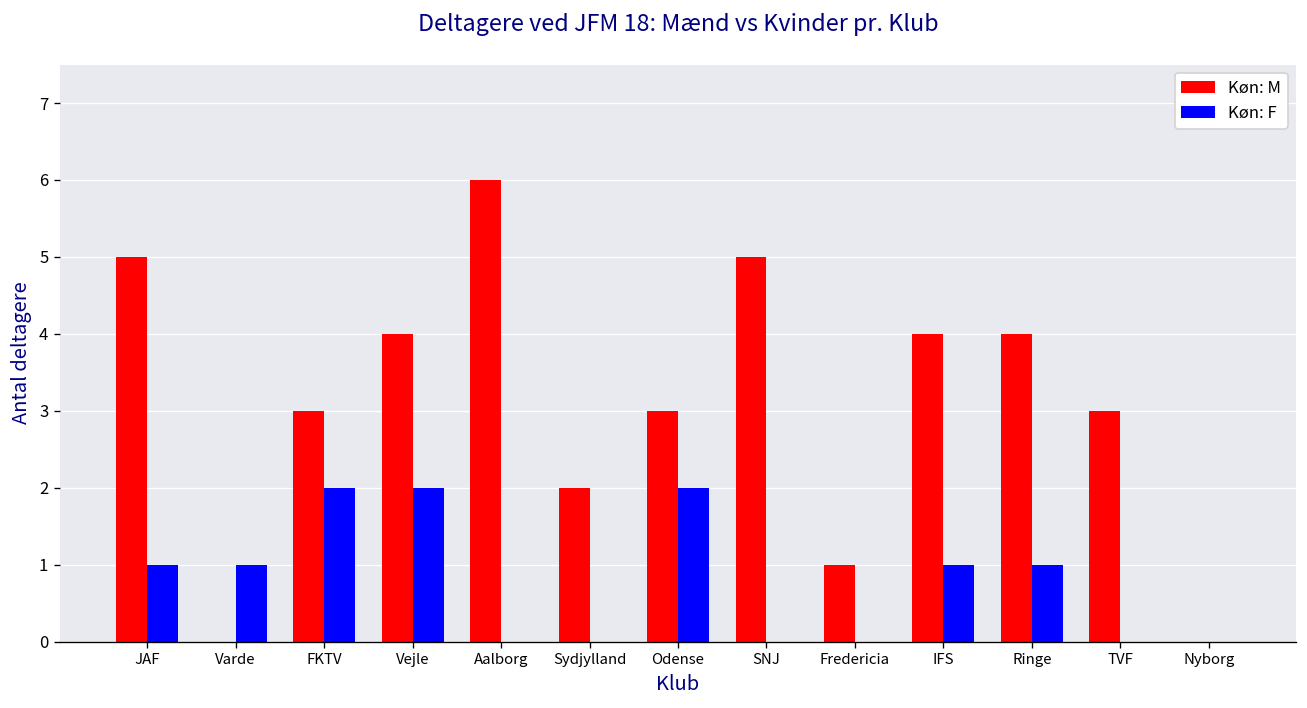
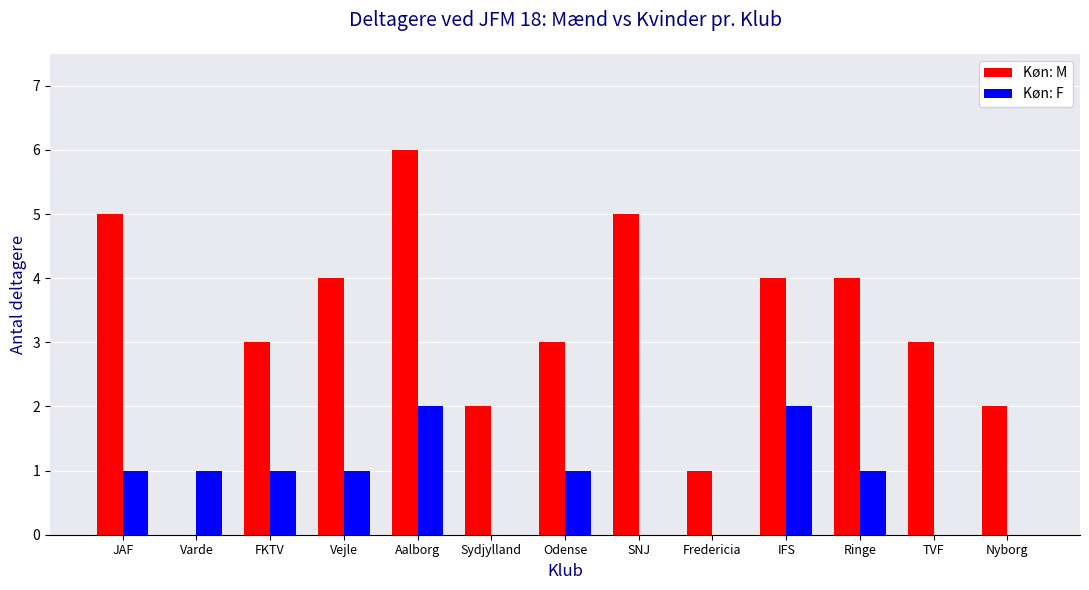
Køn: F, FKTV: 2 -> 1
Køn: F, Vejle: 2 -> 1
Køn: F, Aalborg: 0 -> 2
Køn: F, Odense: 2 -> 1
Køn: F, IFS: 1 -> 2
Køn: M, Nyborg: 0 -> 2
